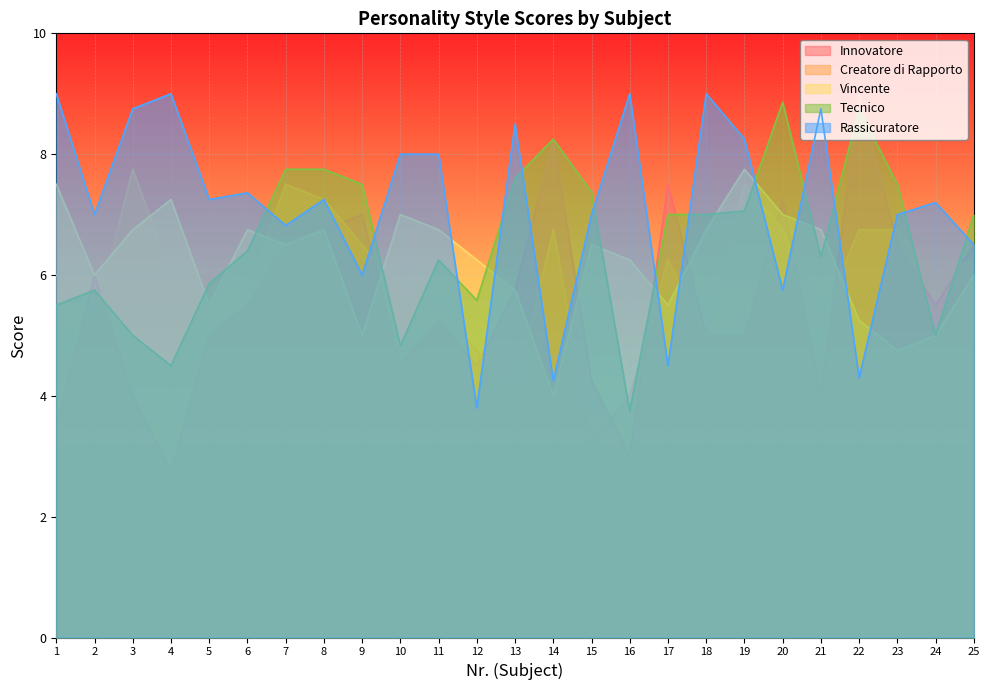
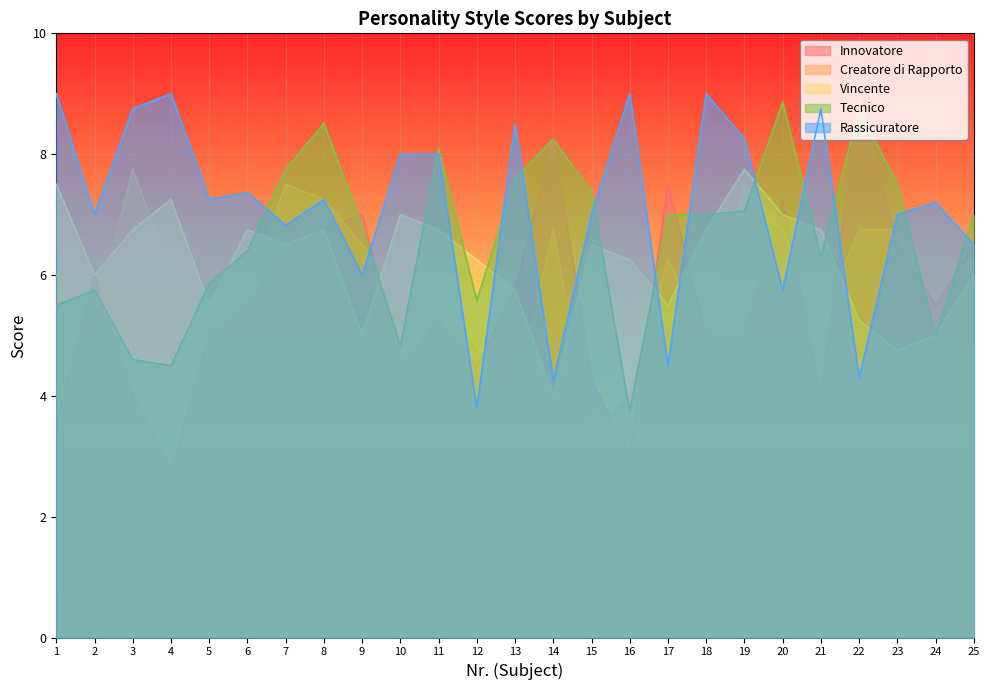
Tecnico, 3: 5.0 -> 4.6
Tecnico, 8: 7.8 -> 8.5
Tecnico, 9: 7.5 -> 6.8
Tecnico, 11: 6.3 -> 8.1
